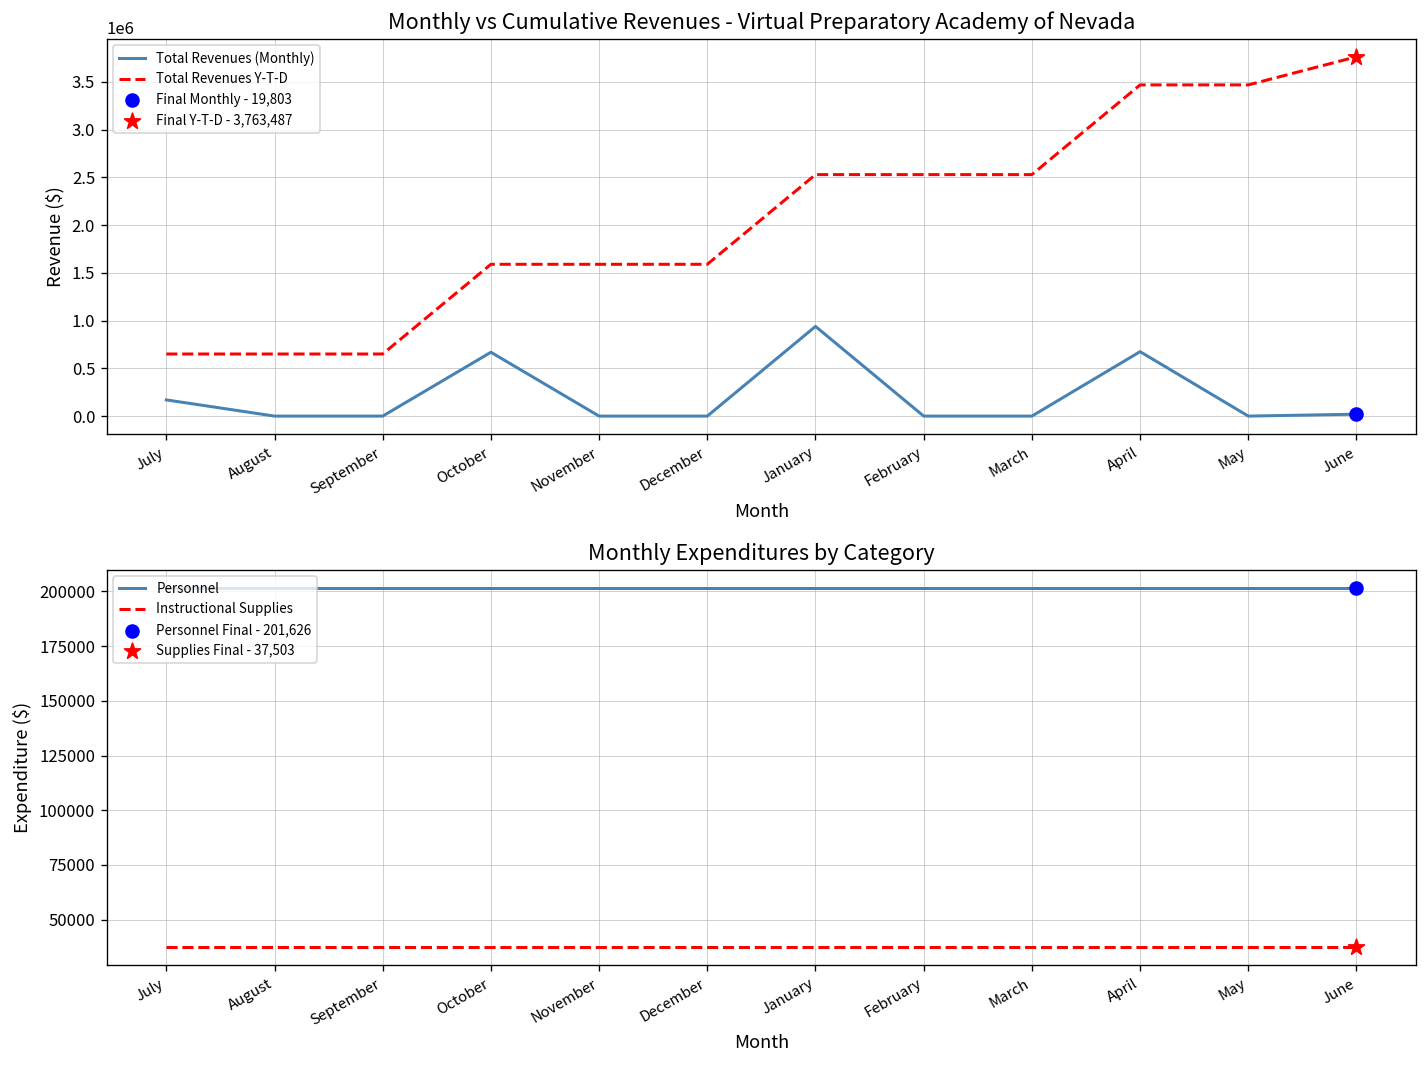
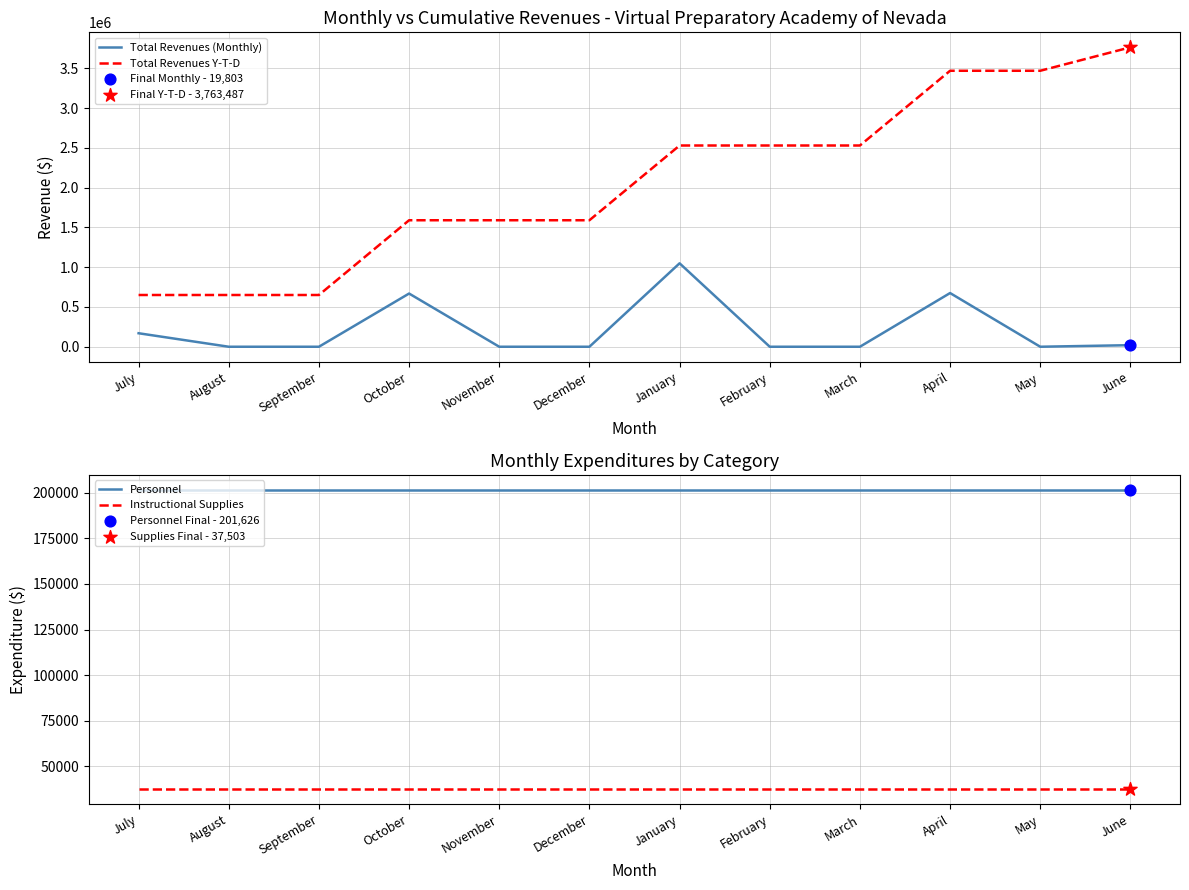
Monthly vs Cumulative Revenues - Virtual Preparatory Academy of Nevada, Total Revenues (Monthly), January: 900000 -> 1000000
